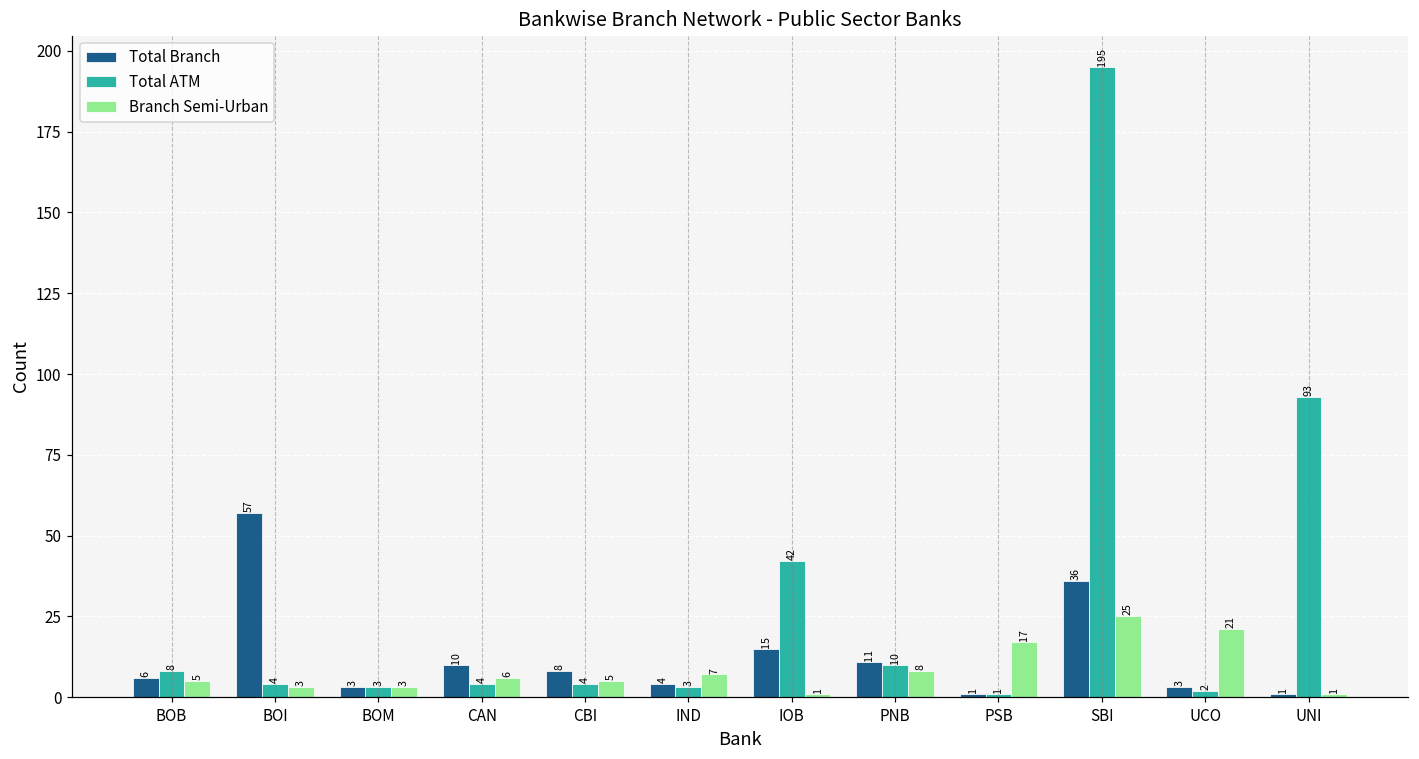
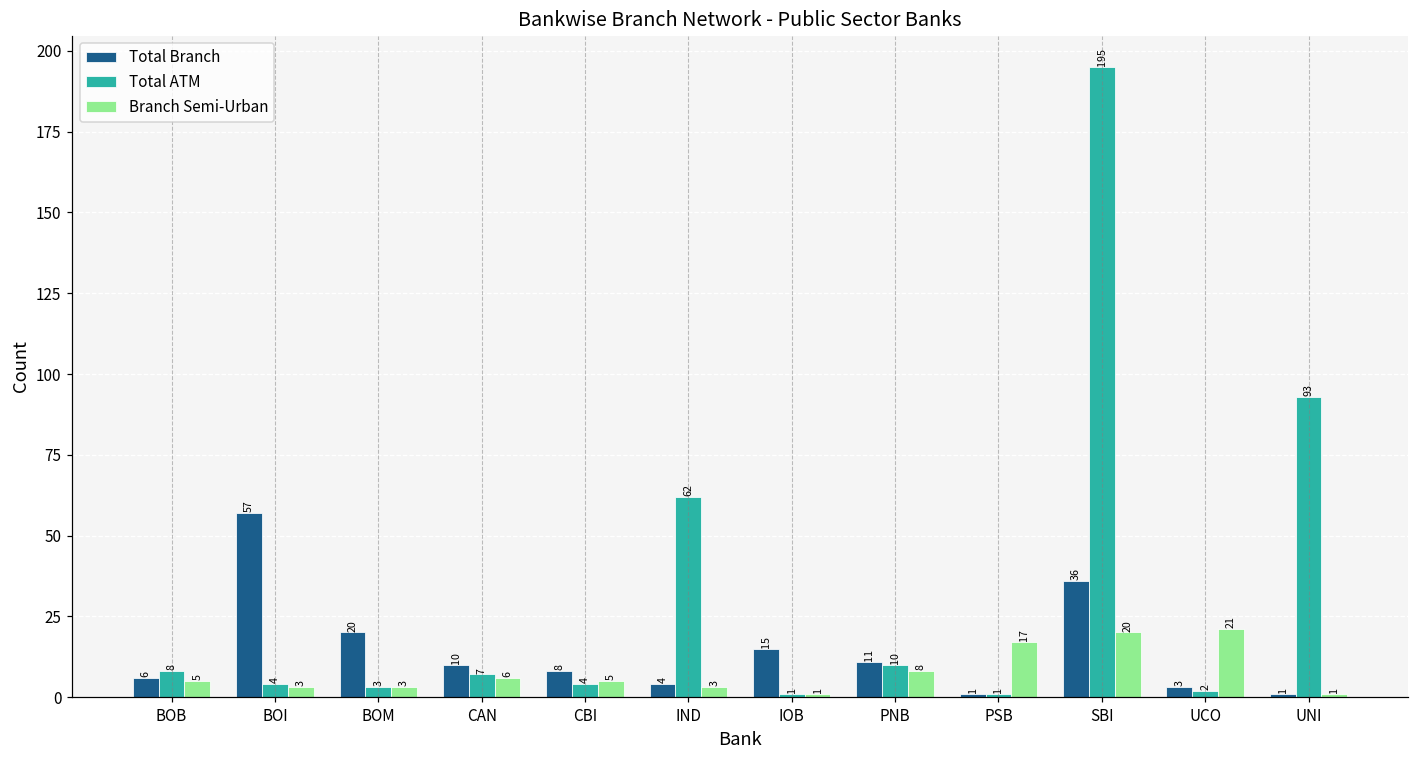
Total Branch, BOM: 3 -> 20
Total ATM, CAN: 4 -> 7
Total ATM, IND: 3 -> 62
Branch Semi-Urban, IND: 7 -> 3
Total ATM, IOB: 42 -> 1
Branch Semi-Urban, SBI: 25 -> 20
